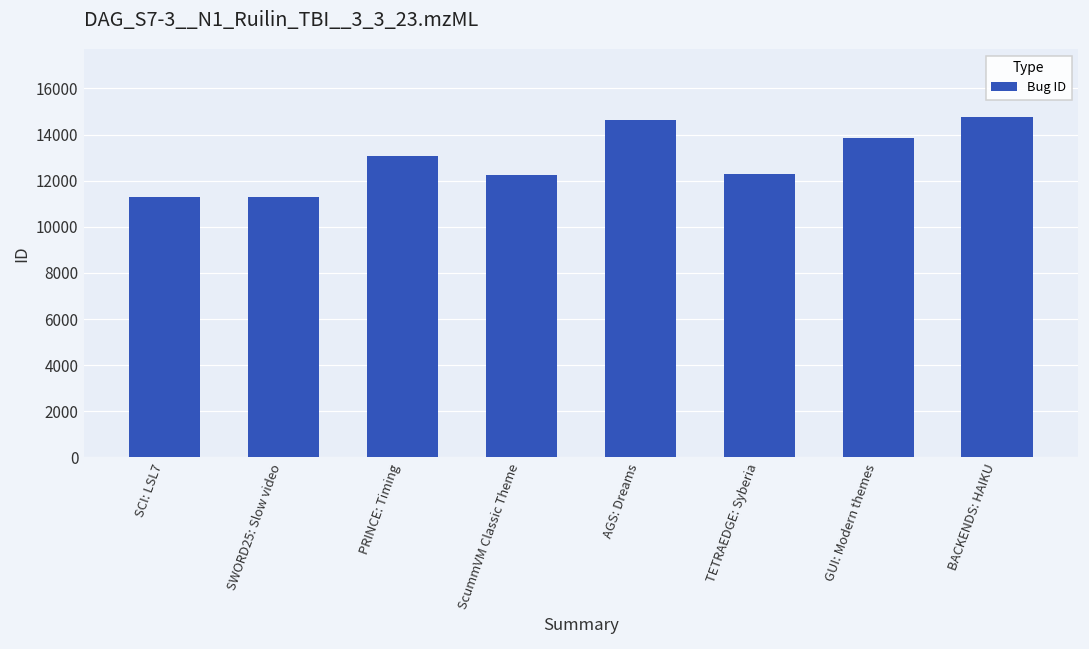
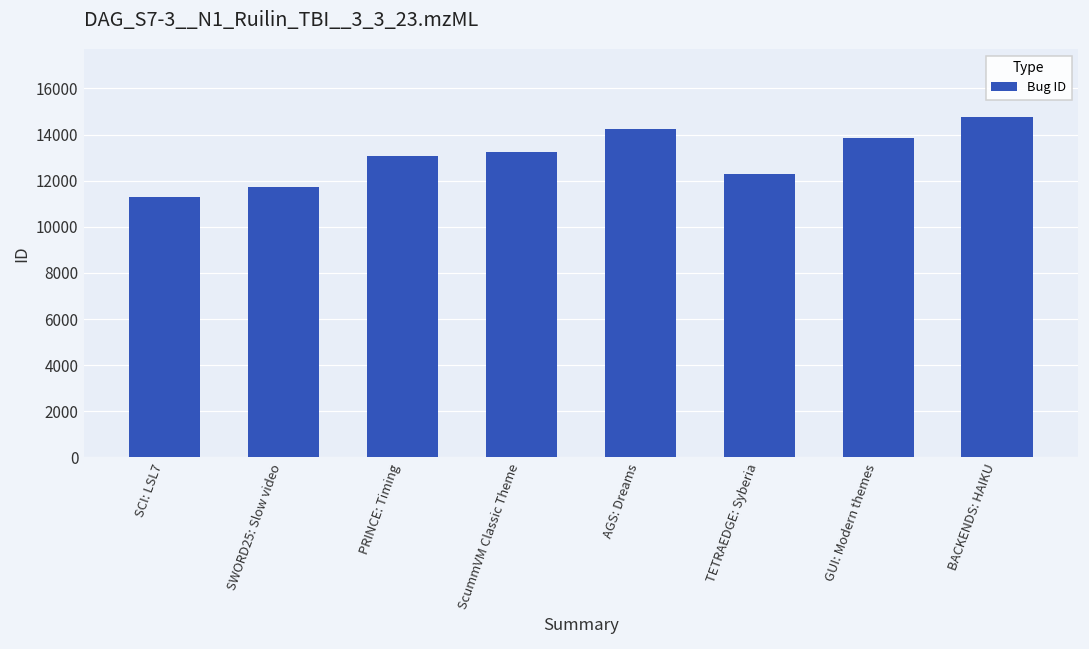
SWORD25: Slow video: 11300 -> 11700
ScummVM Classic Theme: 12300 -> 13200
AGS: Dreams: 14600 -> 14300
